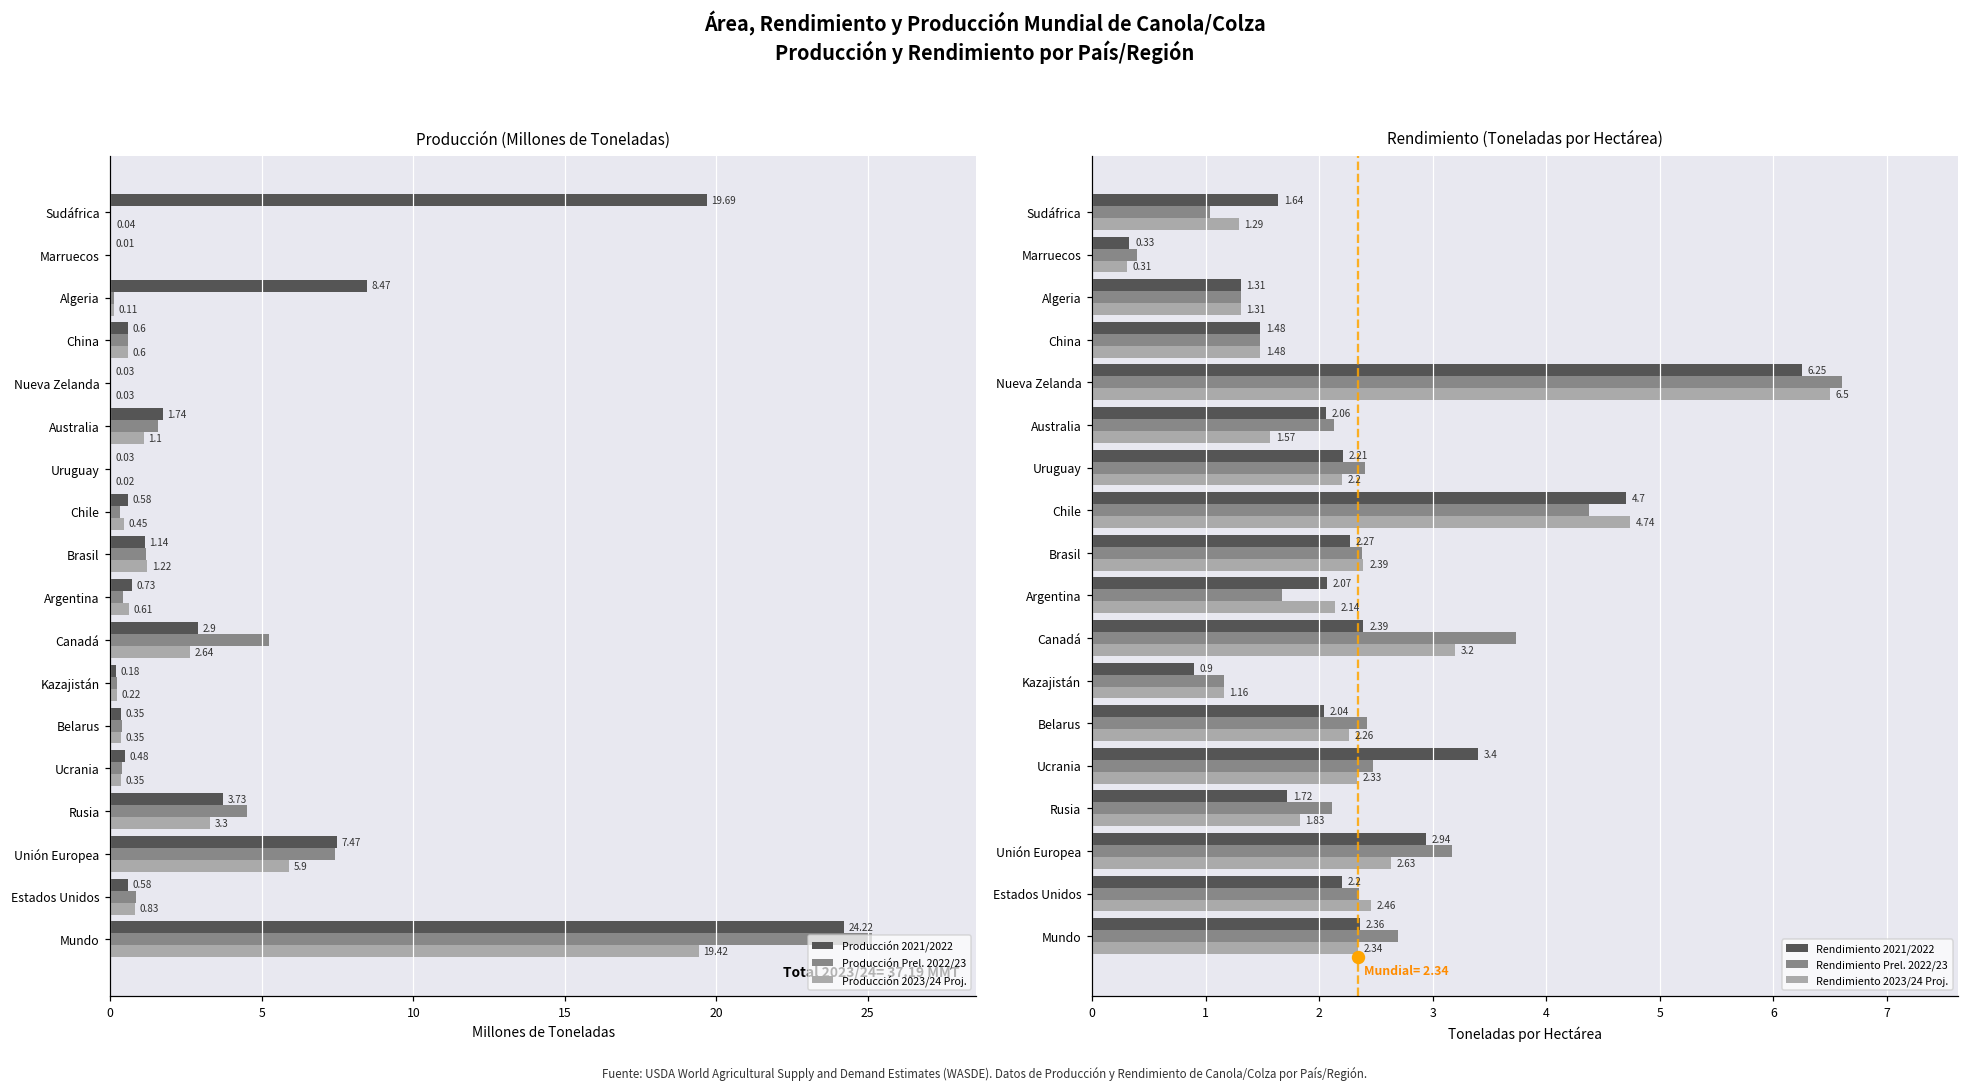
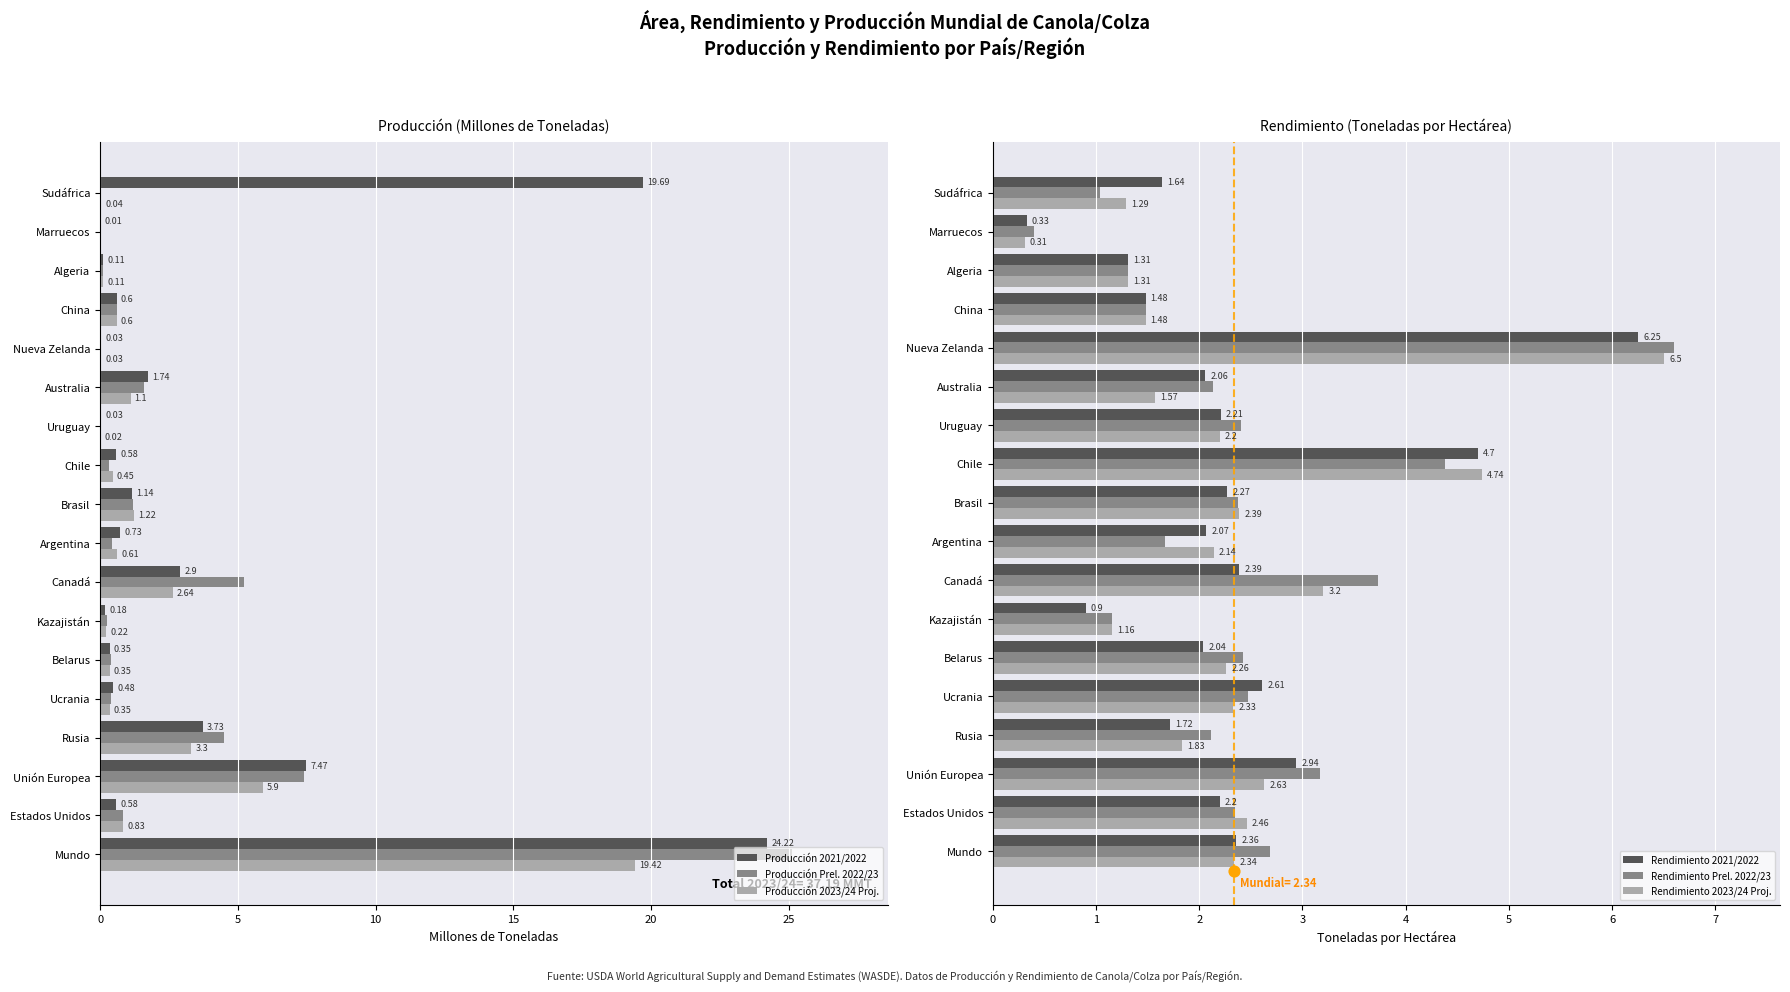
Producción (Millones de Toneladas), Producción 2021/2022, Algeria: 8.47 -> 0.11
Rendimiento (Toneladas por Hectárea), Rendimiento 2021/2022, Ucrania: 3.4 -> 2.61
